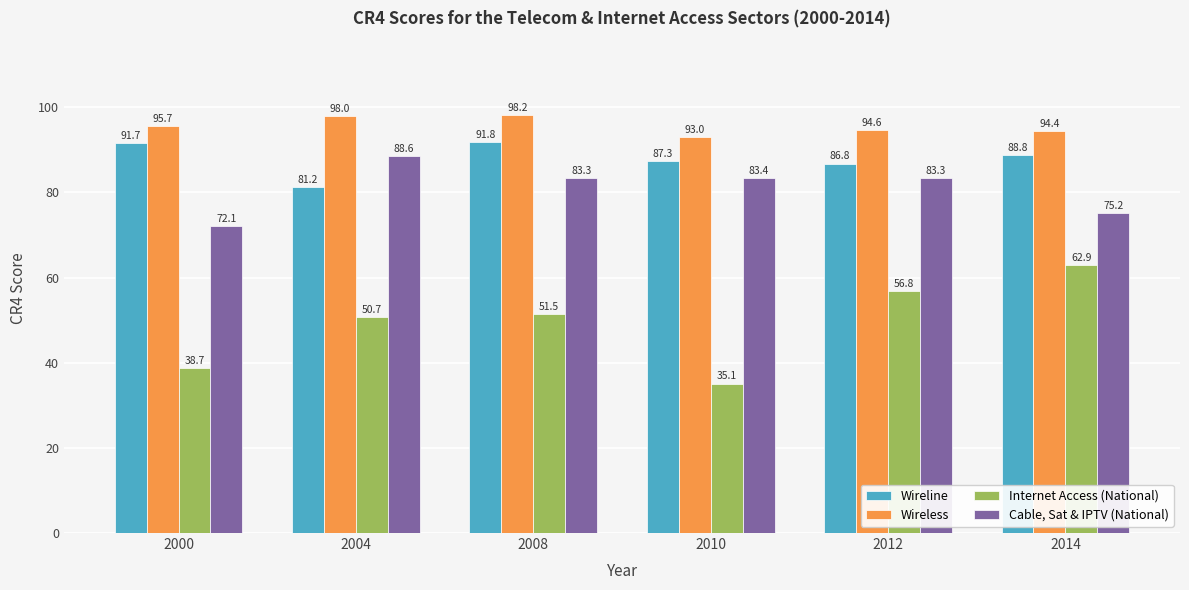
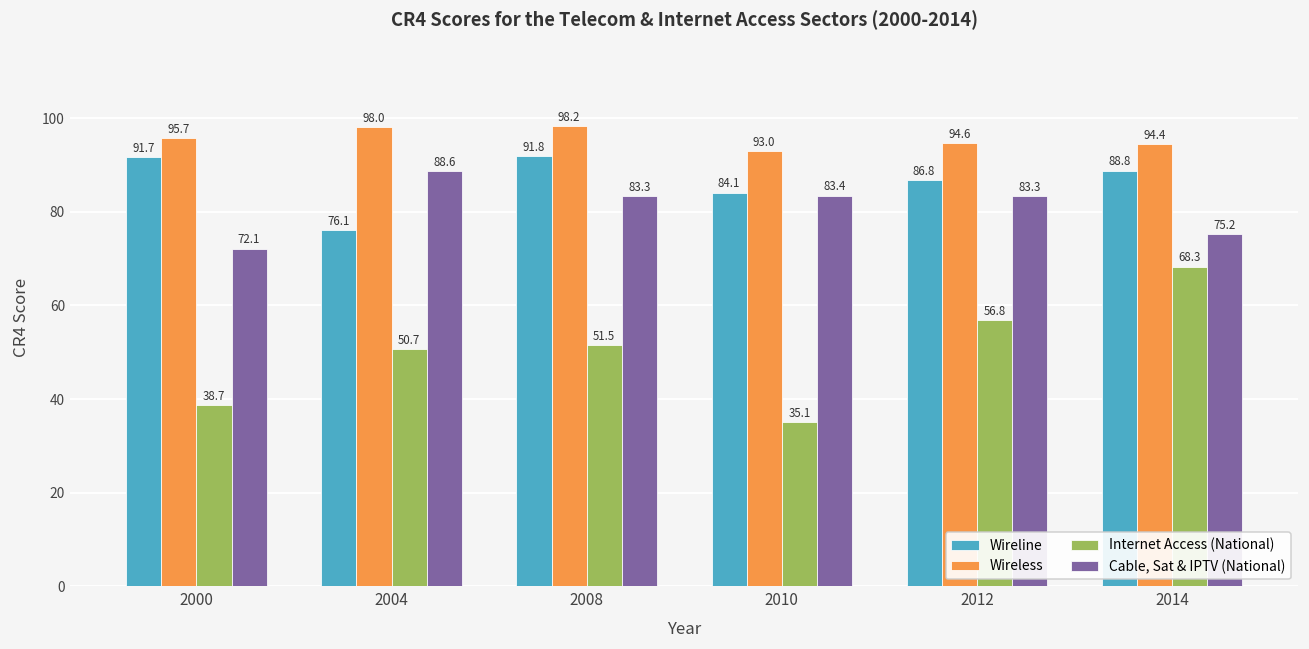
Wireline, 2004: 81.2 -> 76.1
Wireline, 2010: 87.3 -> 84.1
Internet Access (National), 2014: 62.9 -> 68.3
